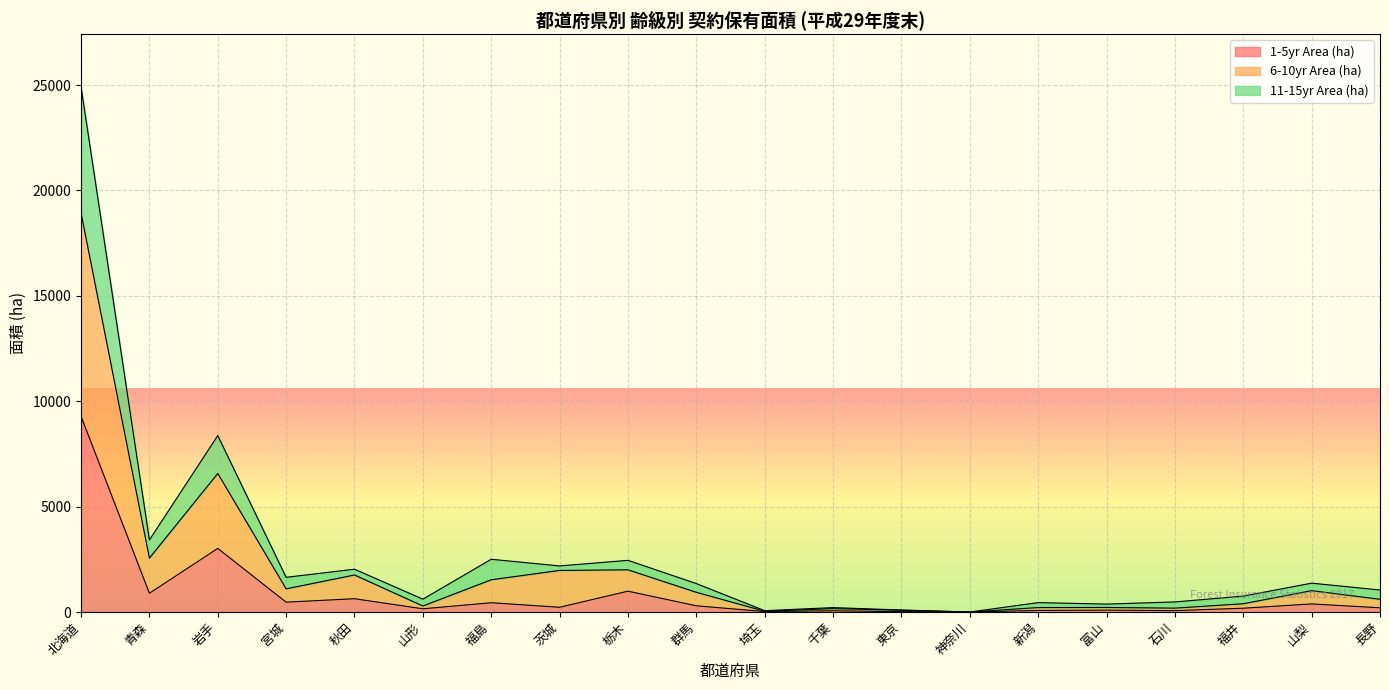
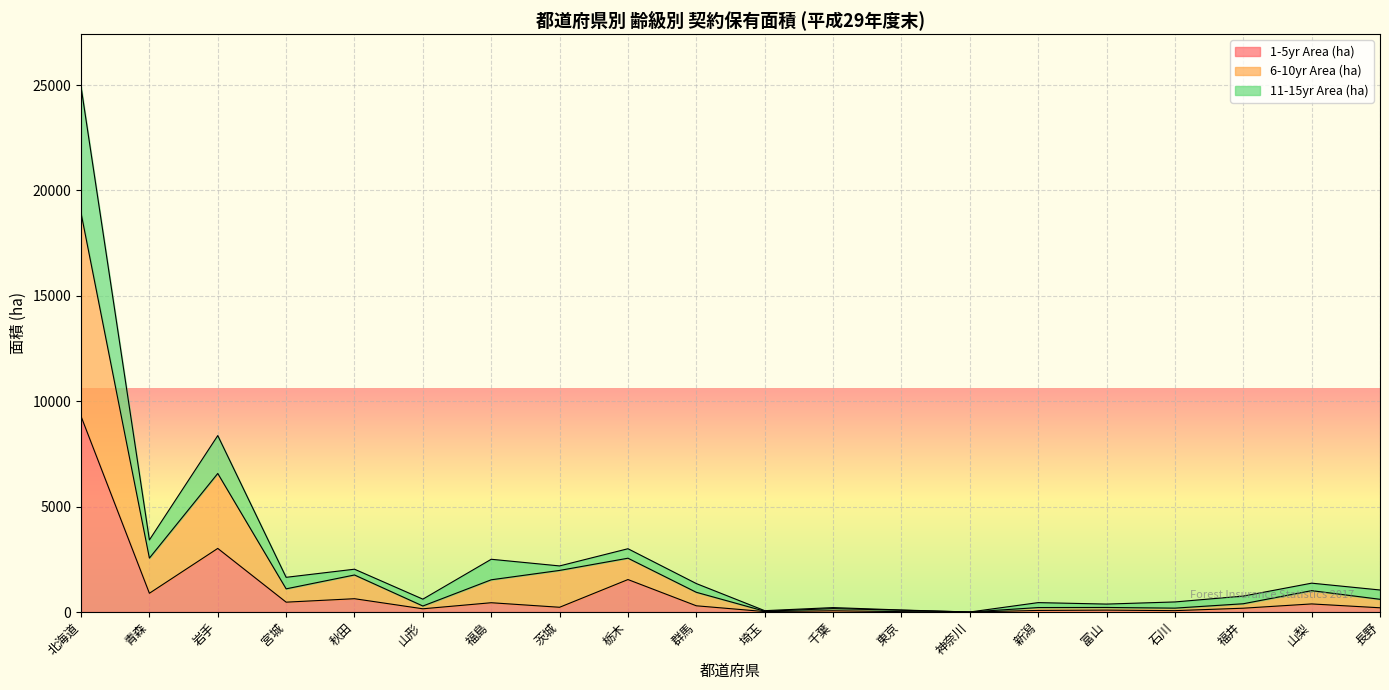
1-5yr Area (ha), 栃木: 1000 -> 1500
